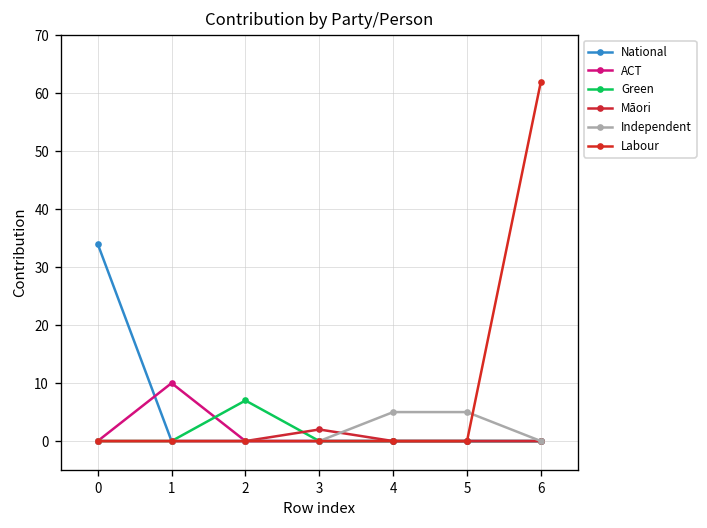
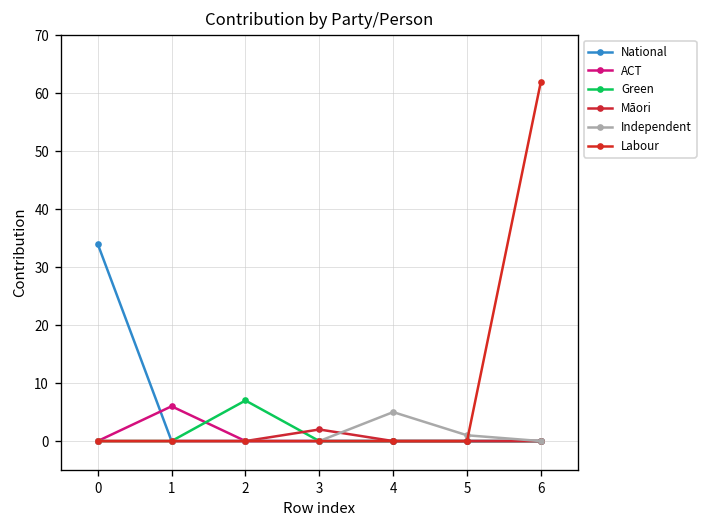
ACT, 1: 10 -> 6
Independent, 5: 5 -> 1
